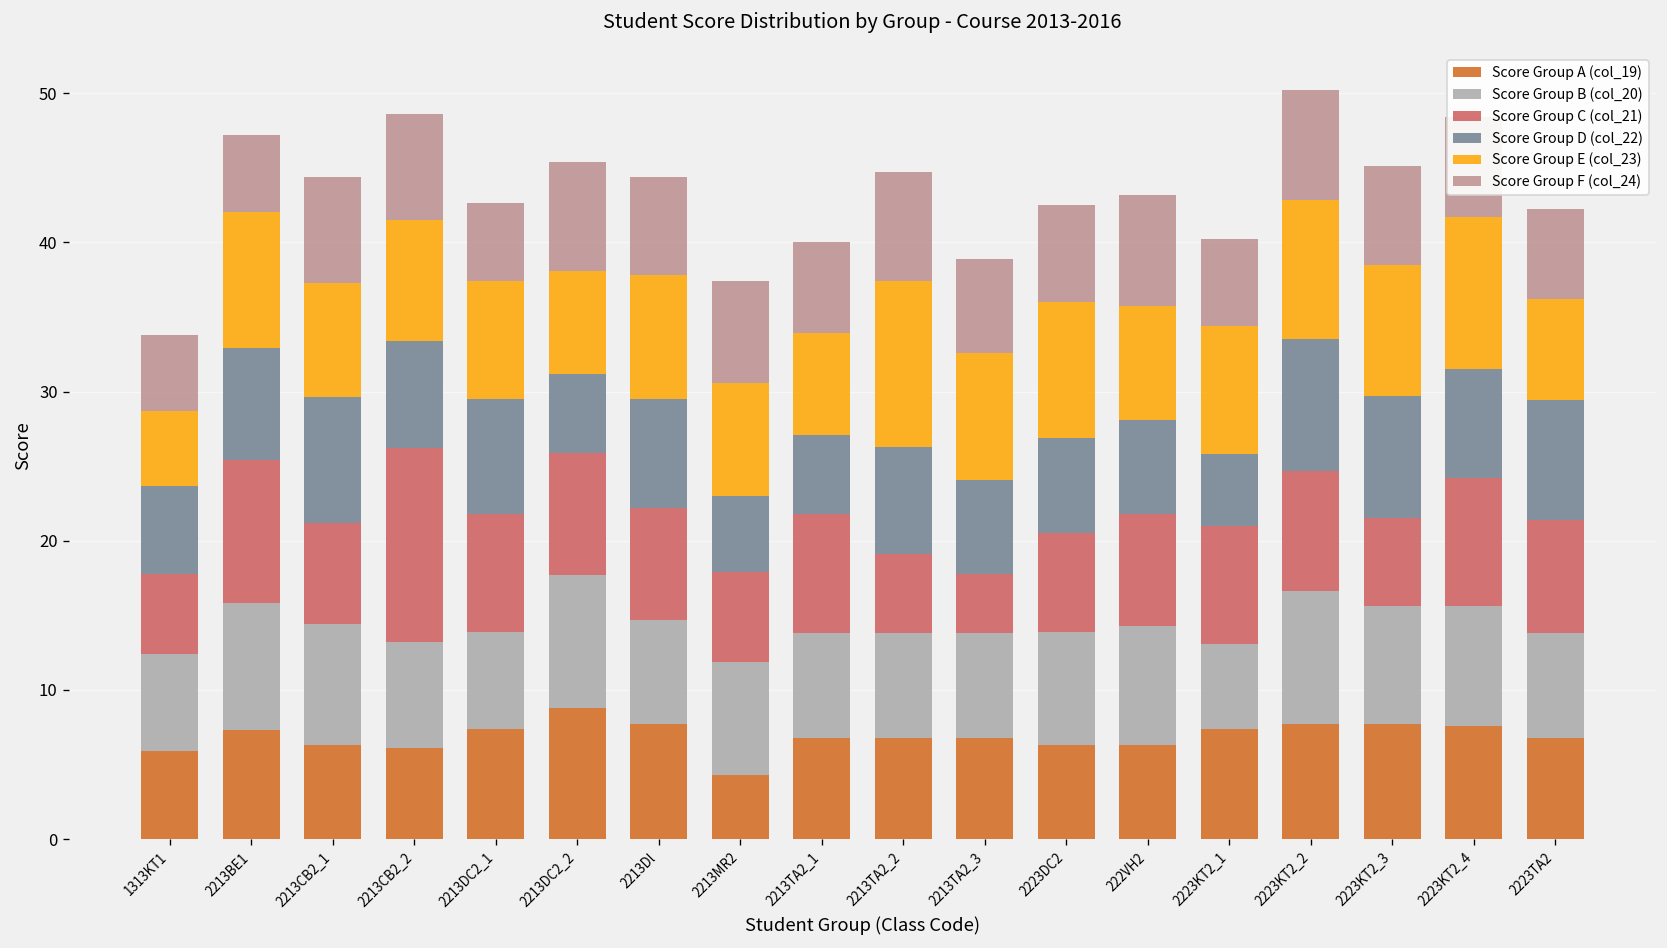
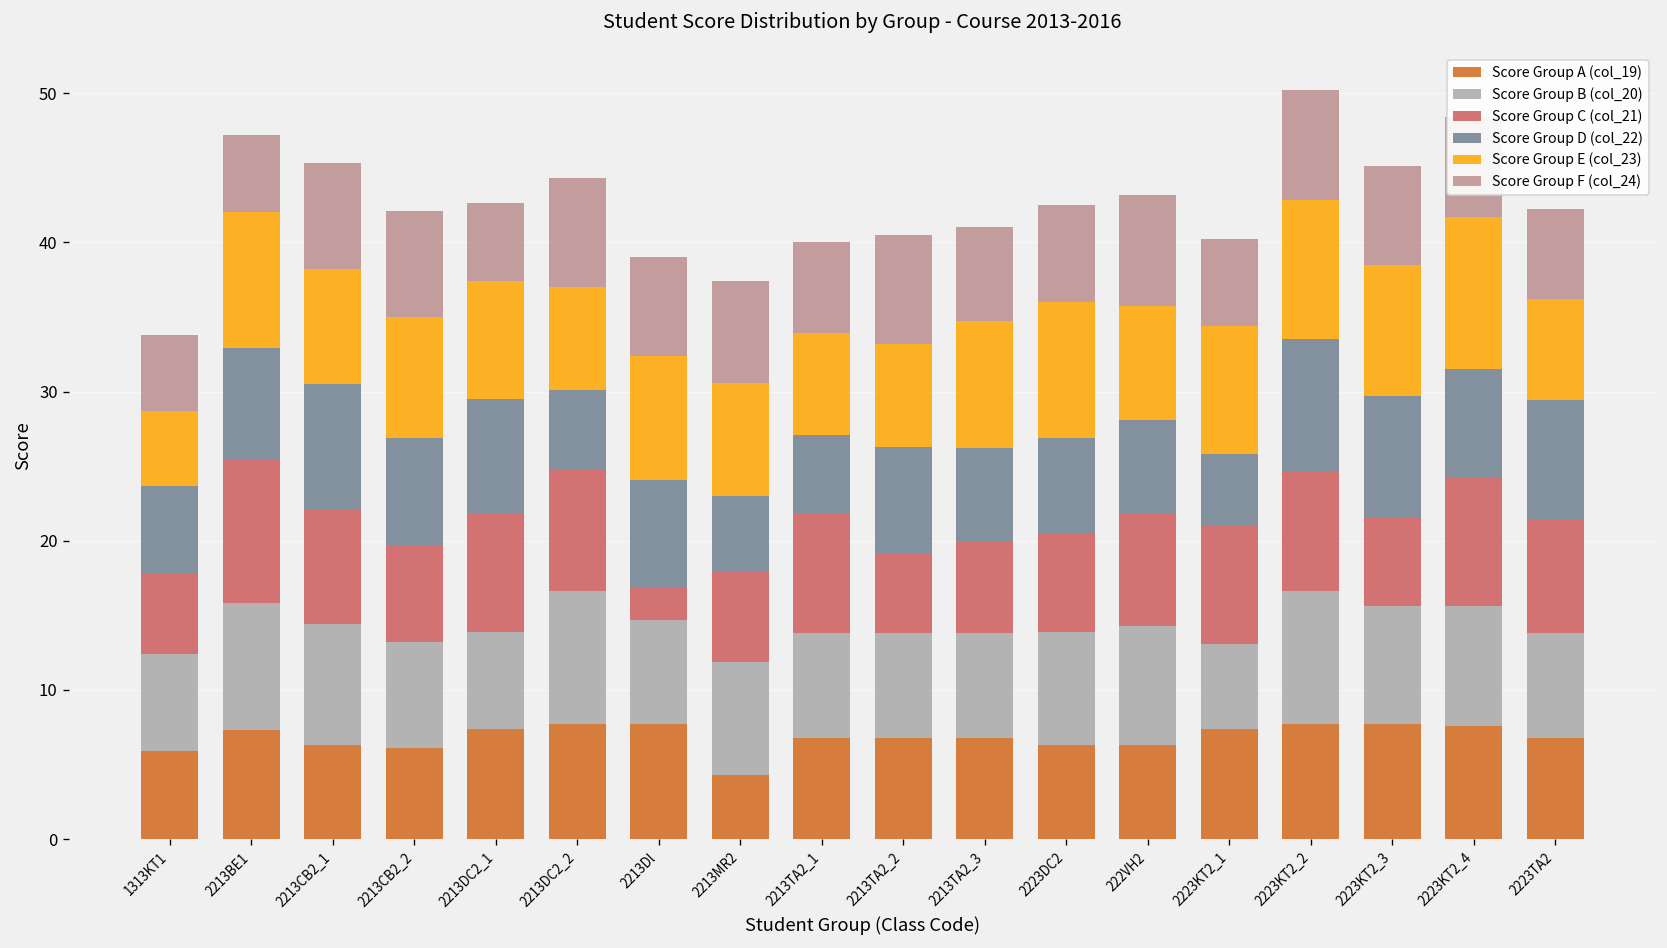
Score Group C (col_21), 2213CB2_1: 6.8 -> 7.7
Score Group C (col_21), 2213CB2_2: 13.0 -> 6.5
Score Group A (col_19), 2213DC2_2: 8.8 -> 7.7
Score Group C (col_21), 2213Dl: 7.5 -> 2.1
Score Group E (col_23), 2213TA2_2: 11.1 -> 6.9
Score Group C (col_21), 2213TA2_3: 4.0 -> 6.1
